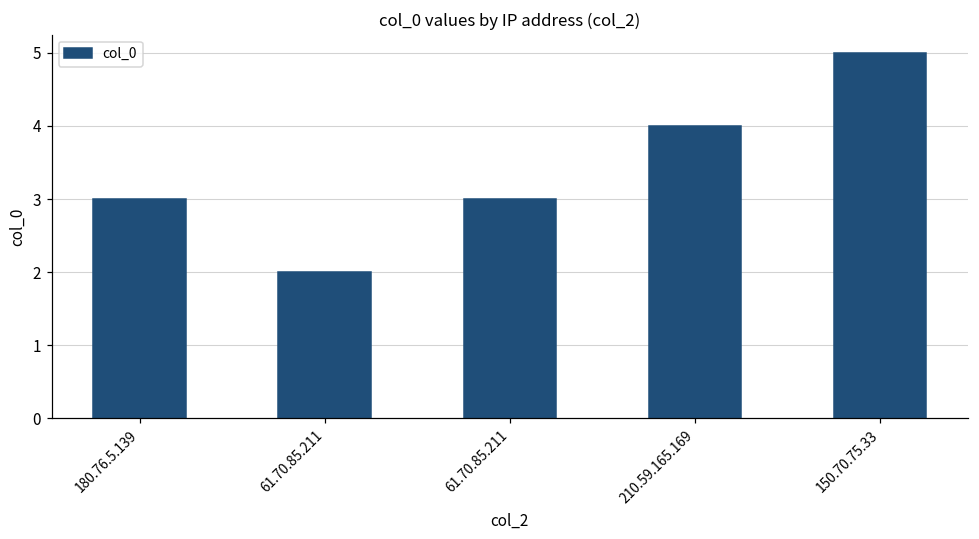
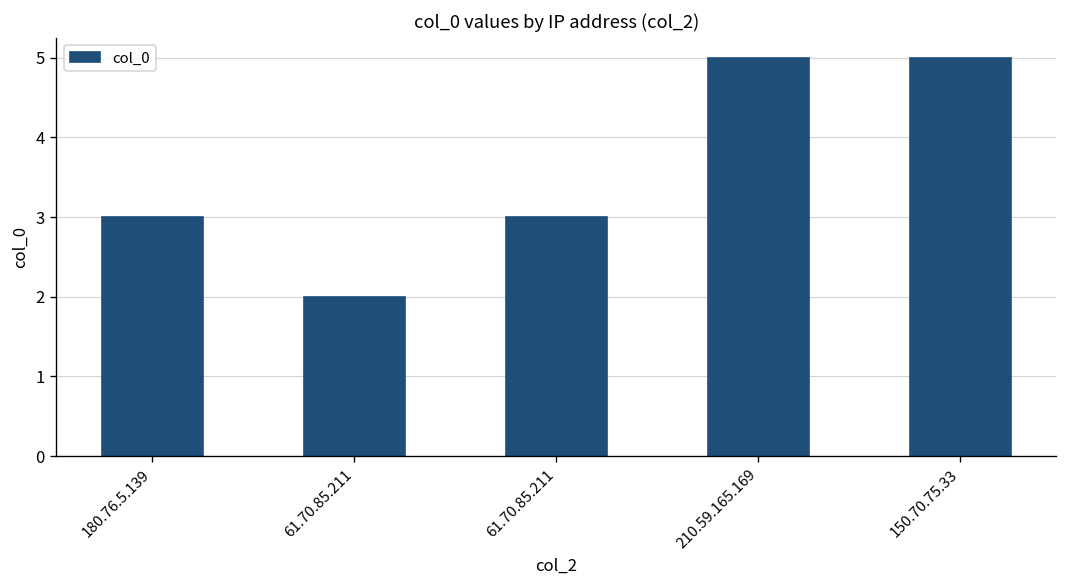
210.59.165.169: 4 -> 5
